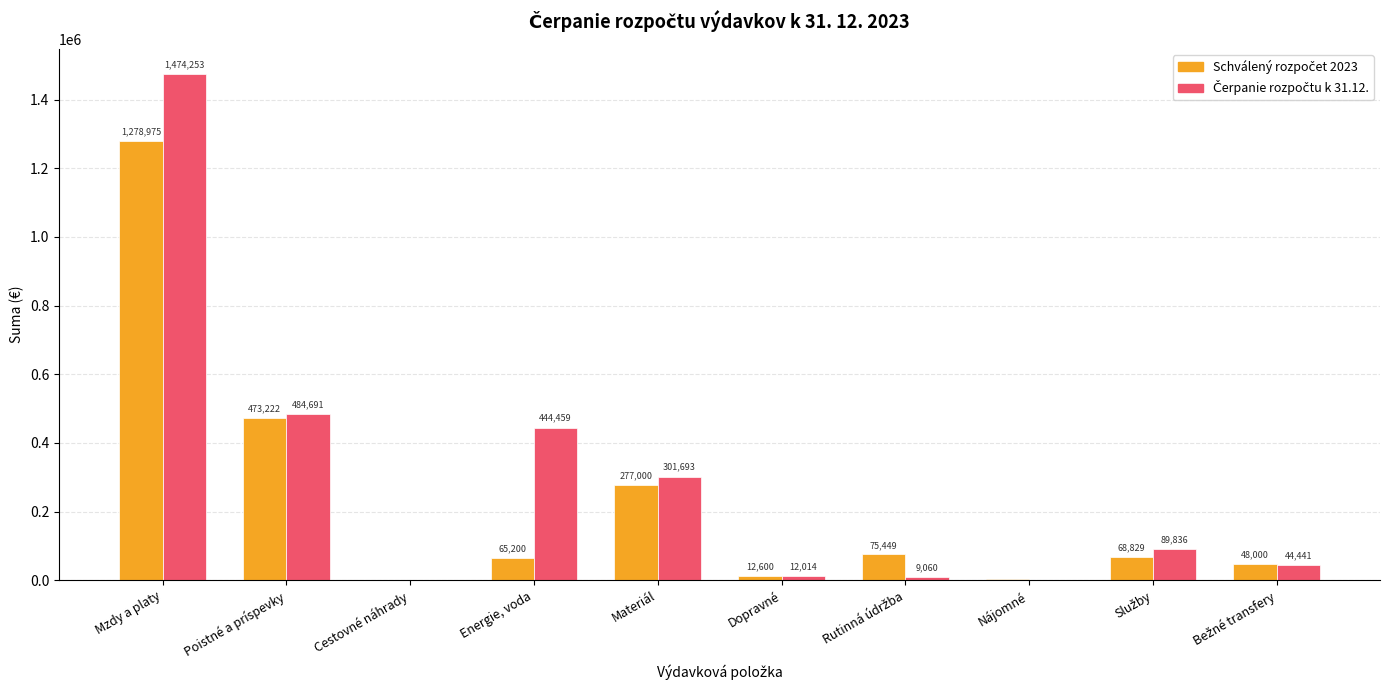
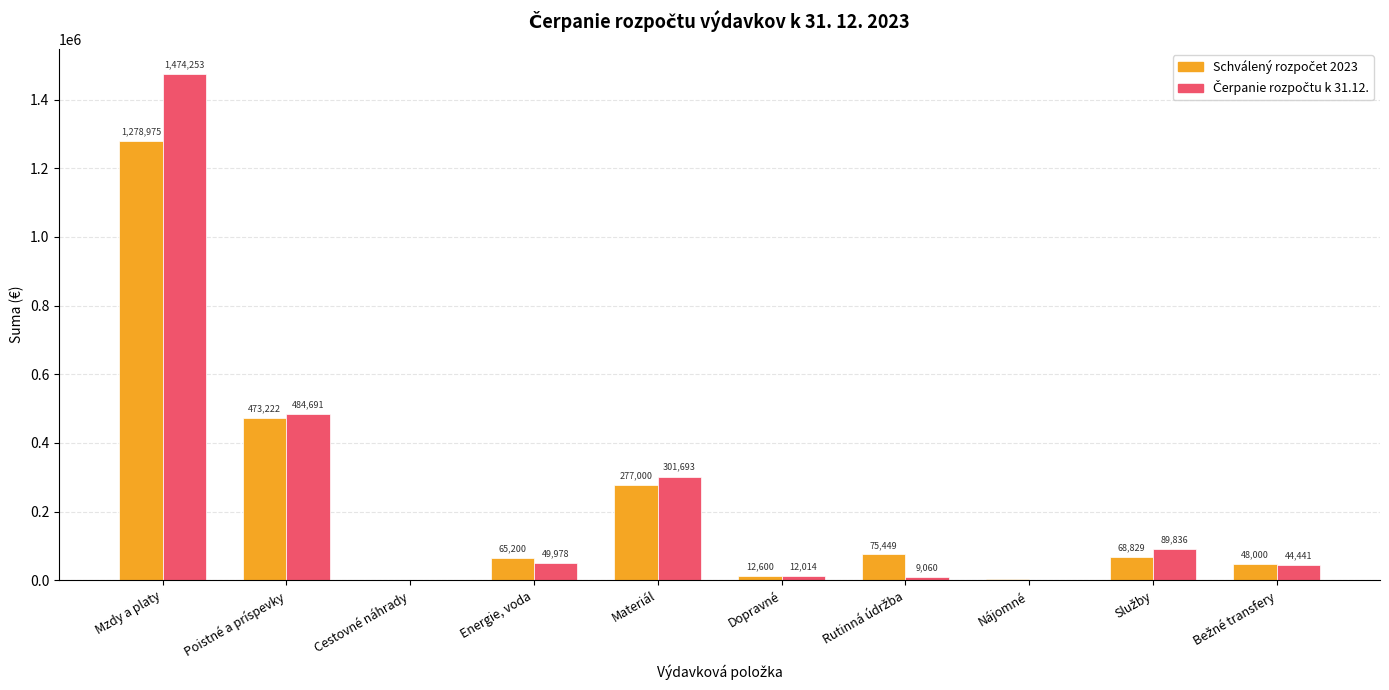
Čerpanie rozpočtu k 31.12., Energie, voda: 444,459 -> 49,978
